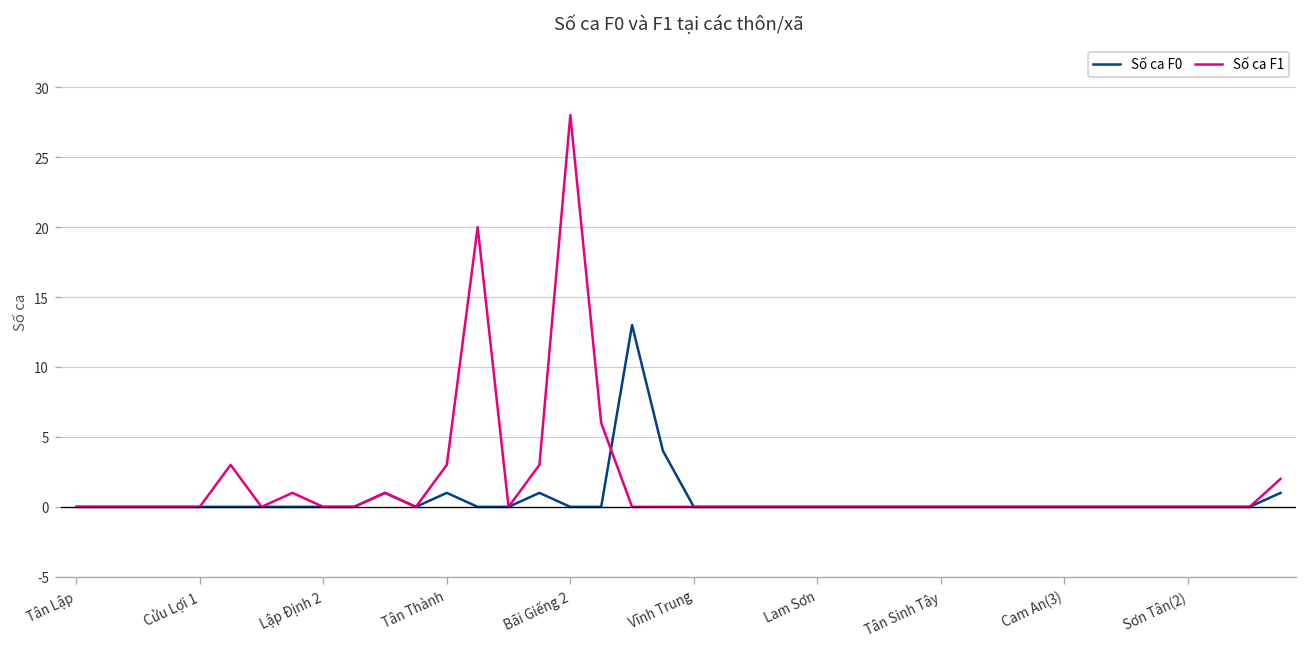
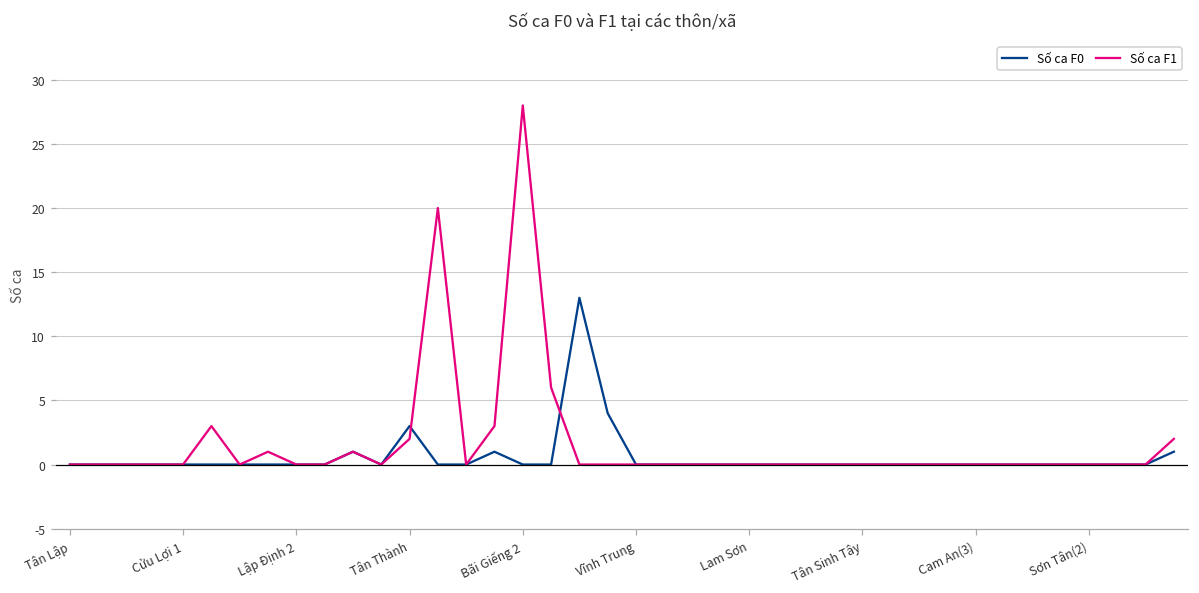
Số ca F0, Tân Thành: 1 -> 3
Số ca F1, Tân Thành: 3 -> 2
